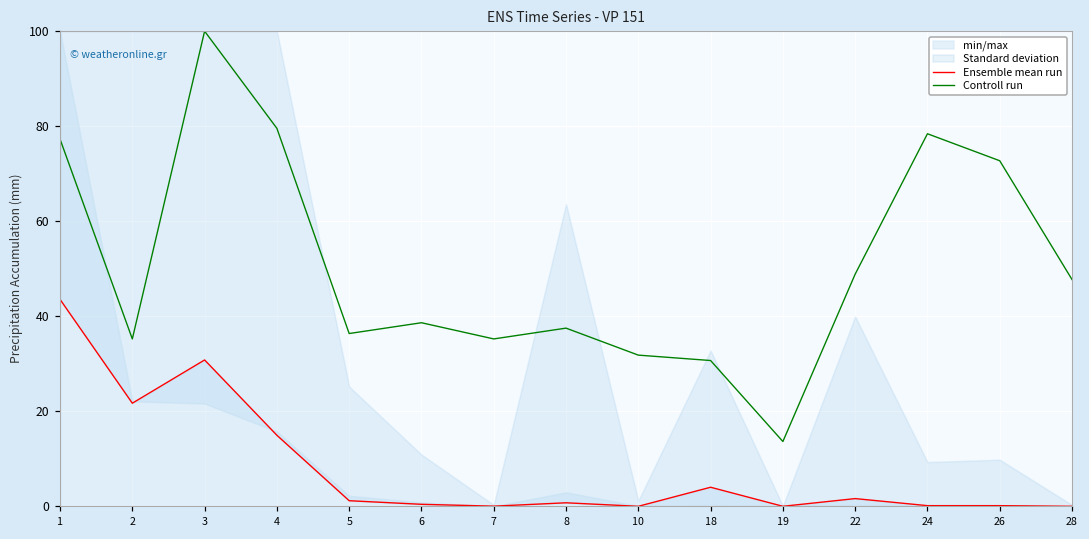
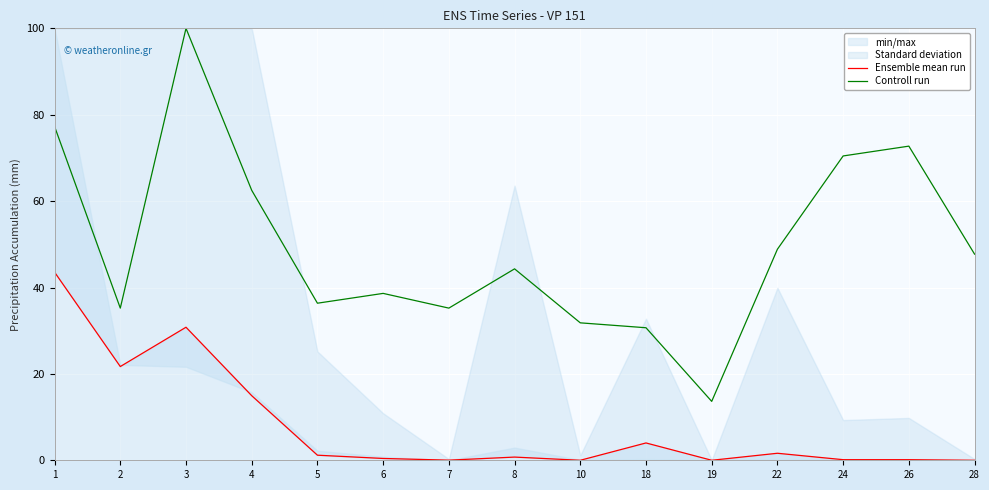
Controll run, 4: 80 -> 63
Controll run, 8: 38 -> 44
Controll run, 24: 78 -> 70
